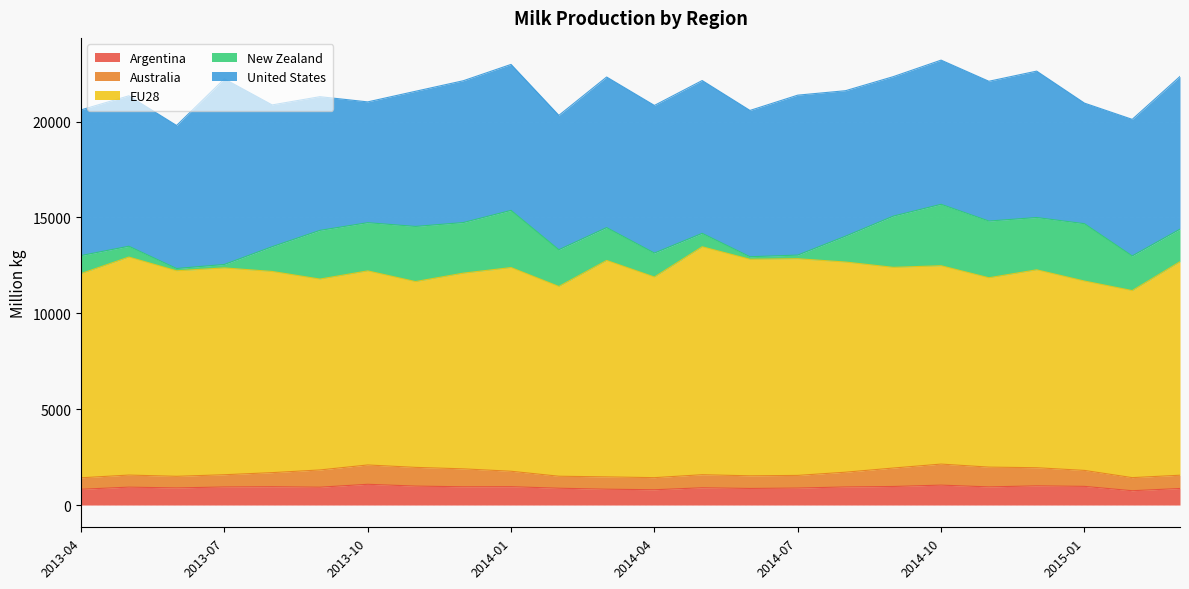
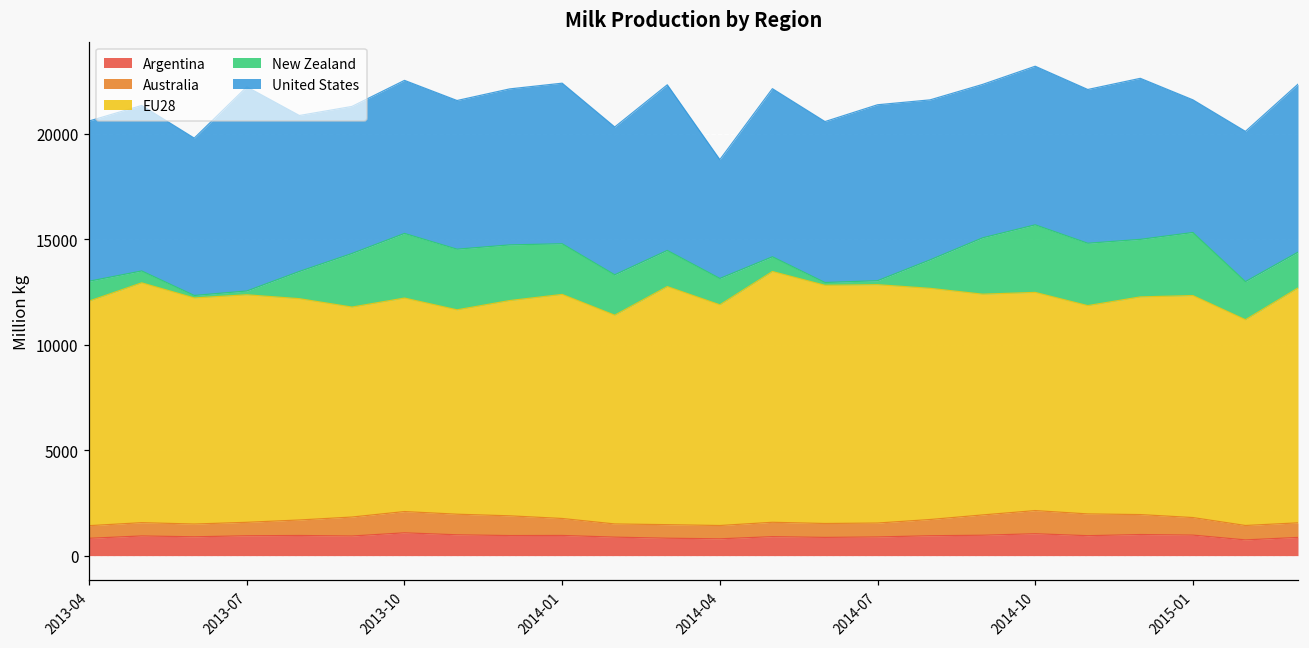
New Zealand, 2013-10: 2500 -> 3100
United States, 2013-10: 6300 -> 7300
New Zealand, 2014-01: 3000 -> 2400
United States, 2014-04: 7700 -> 5600
EU28, 2015-01: 9900 -> 10500
